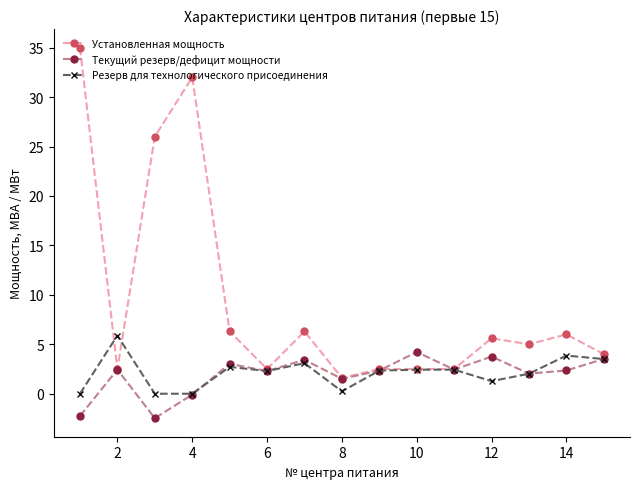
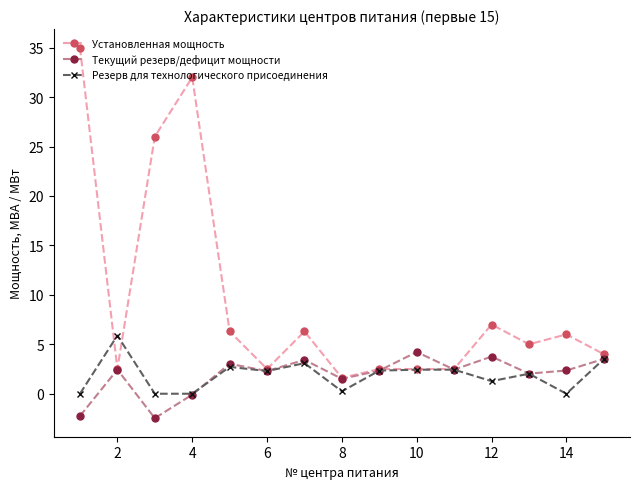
Установленная мощность, 12: 6 -> 7
Резерв для технологического присоединения, 14: 4 -> 0
